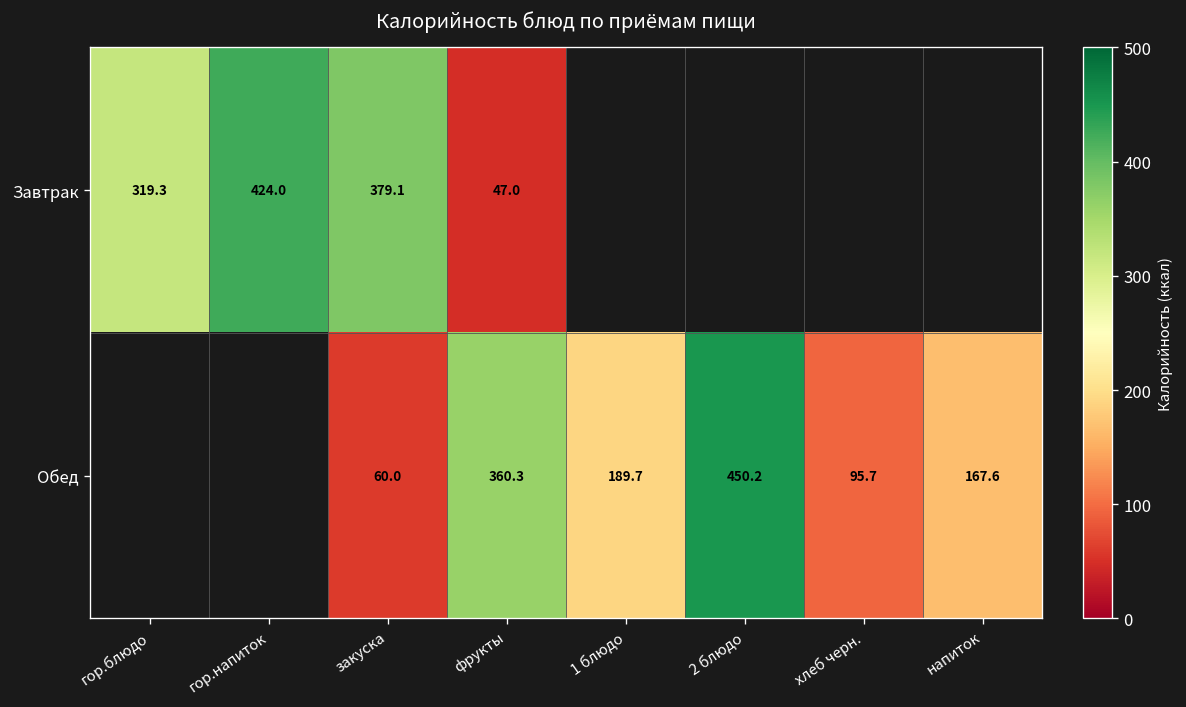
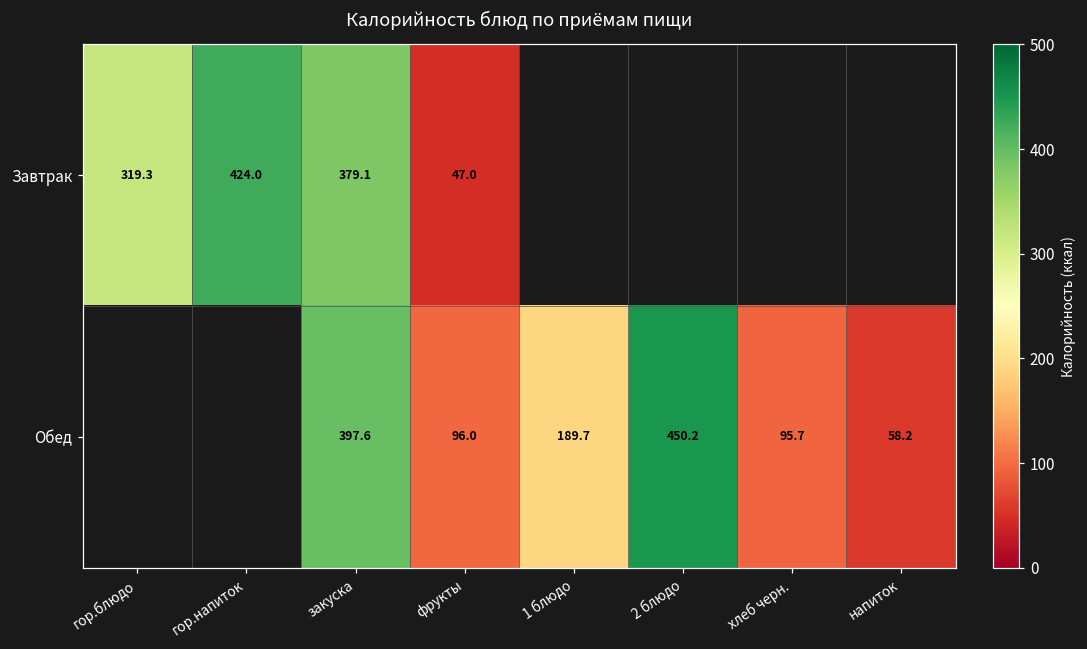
Обед, закуска: 60.0 -> 397.6
Обед, фрукты: 360.3 -> 96.0
Обед, напиток: 167.6 -> 58.2
